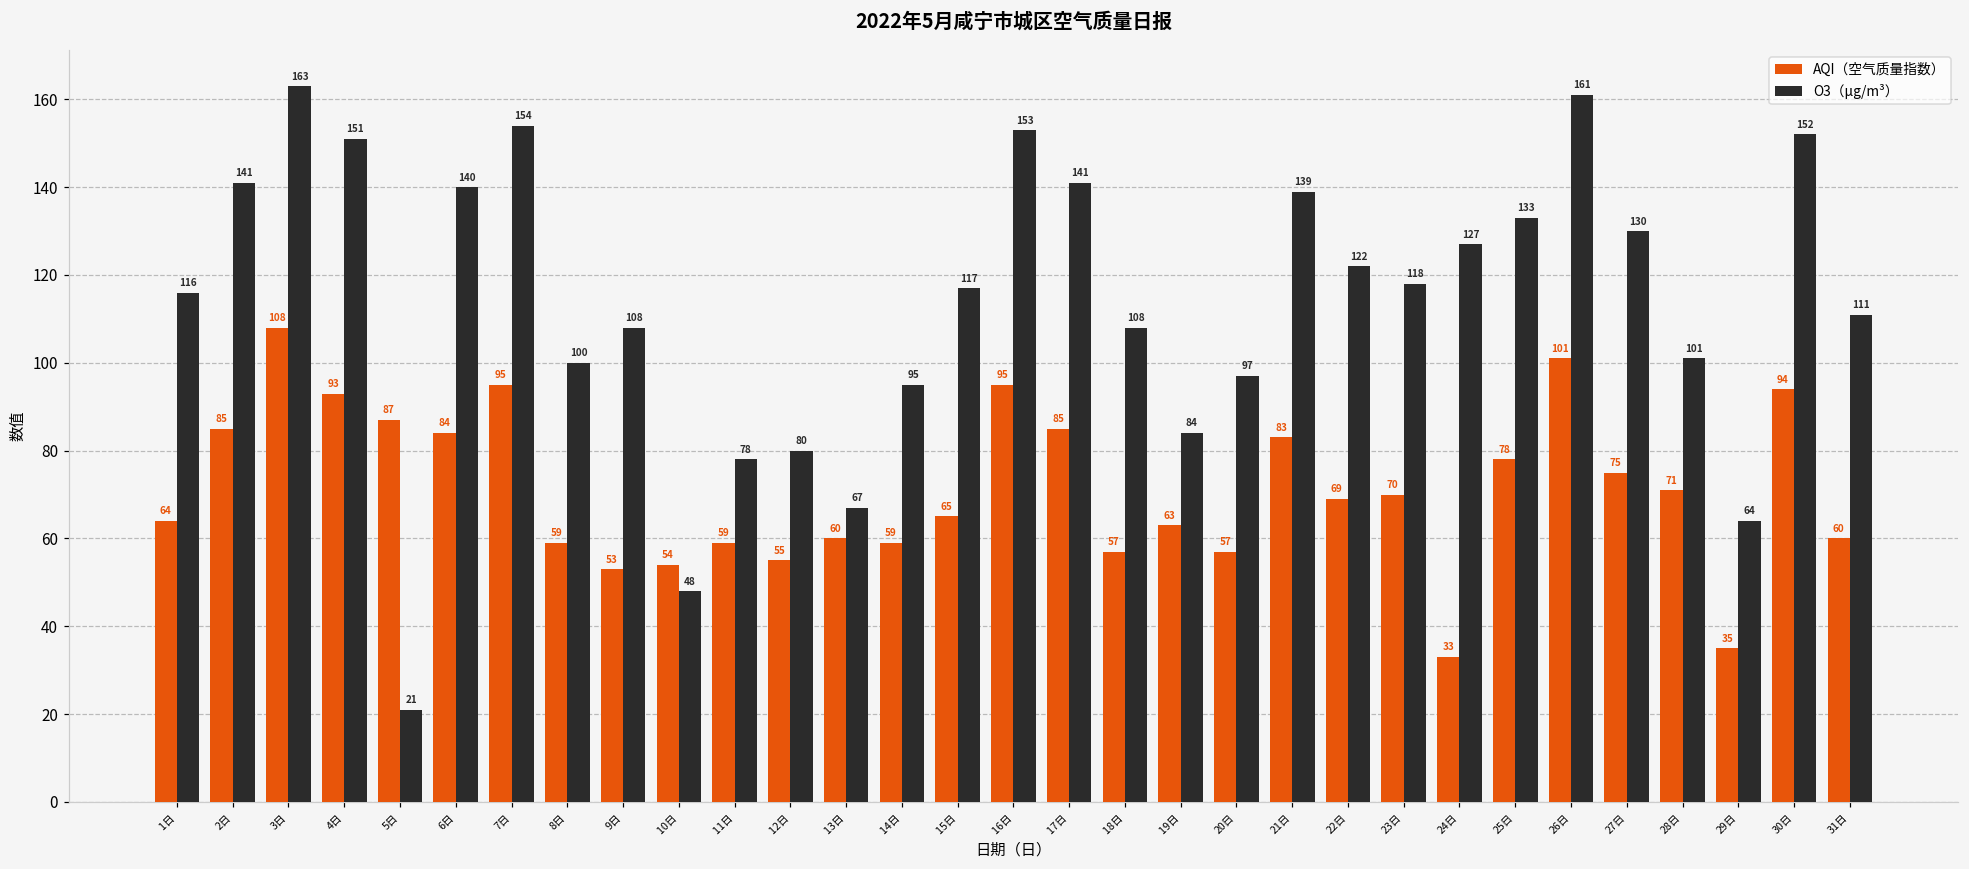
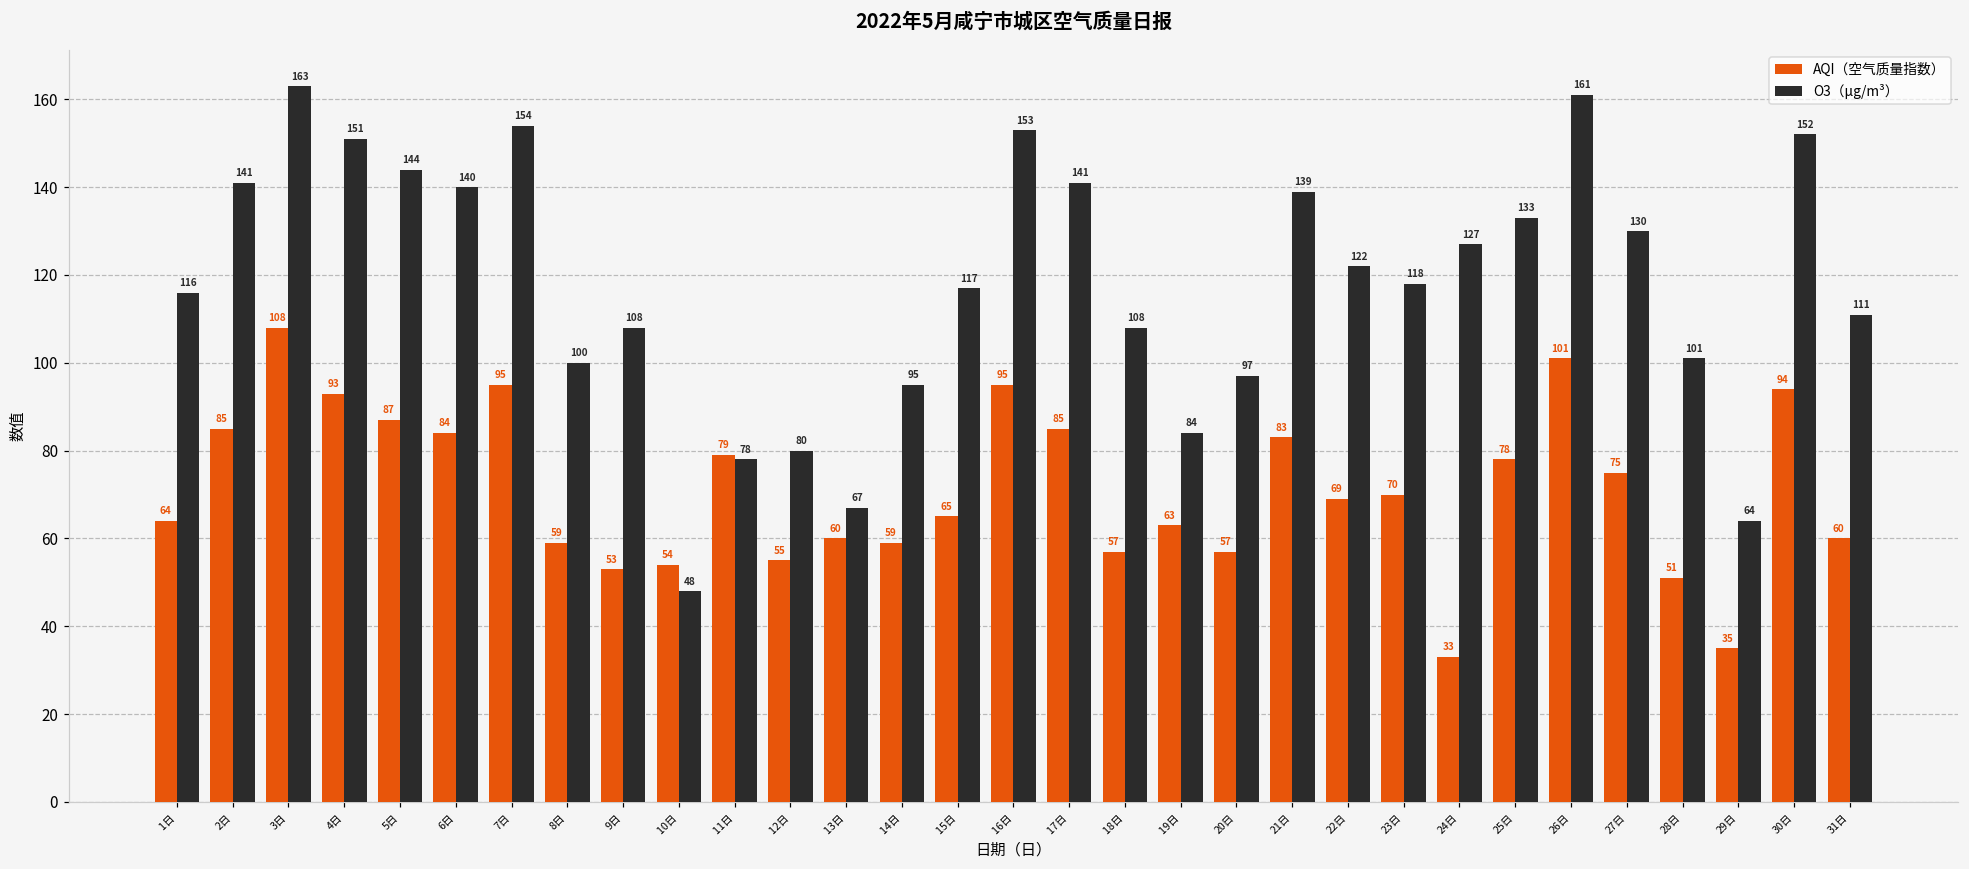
O3（μg/m³）, 5日: 21 -> 144
AQI（空气质量指数）, 11日: 59 -> 79
AQI（空气质量指数）, 28日: 71 -> 51
